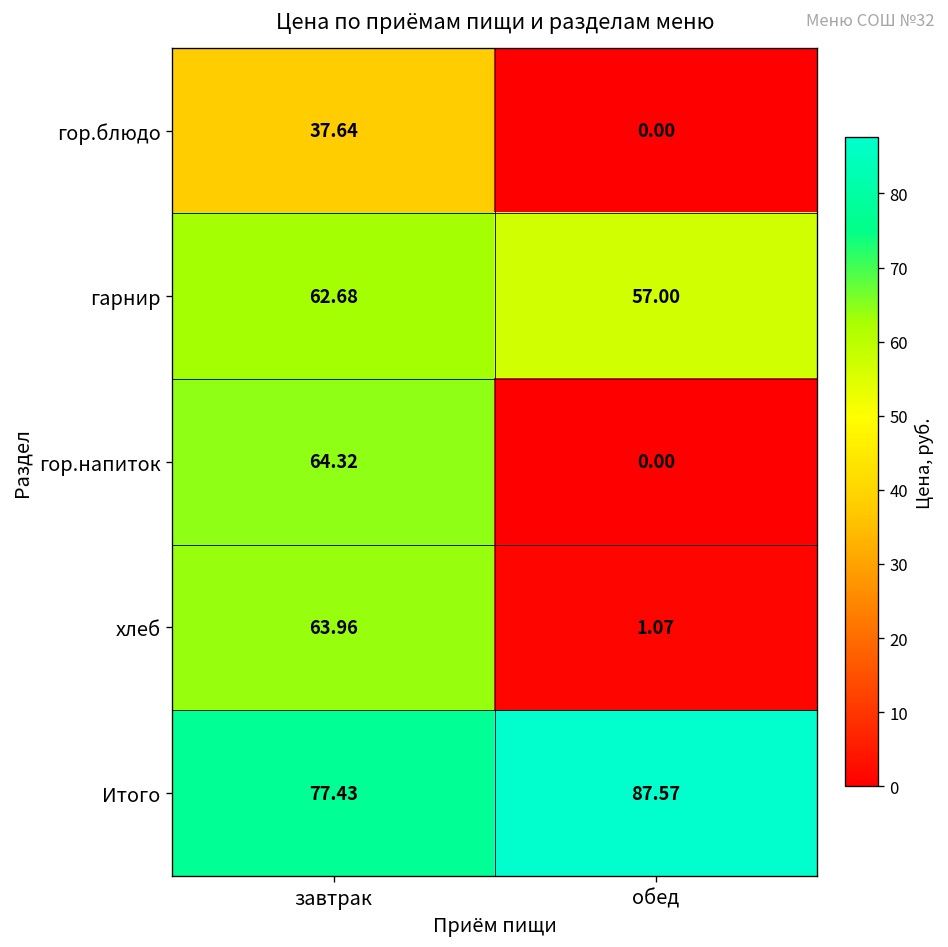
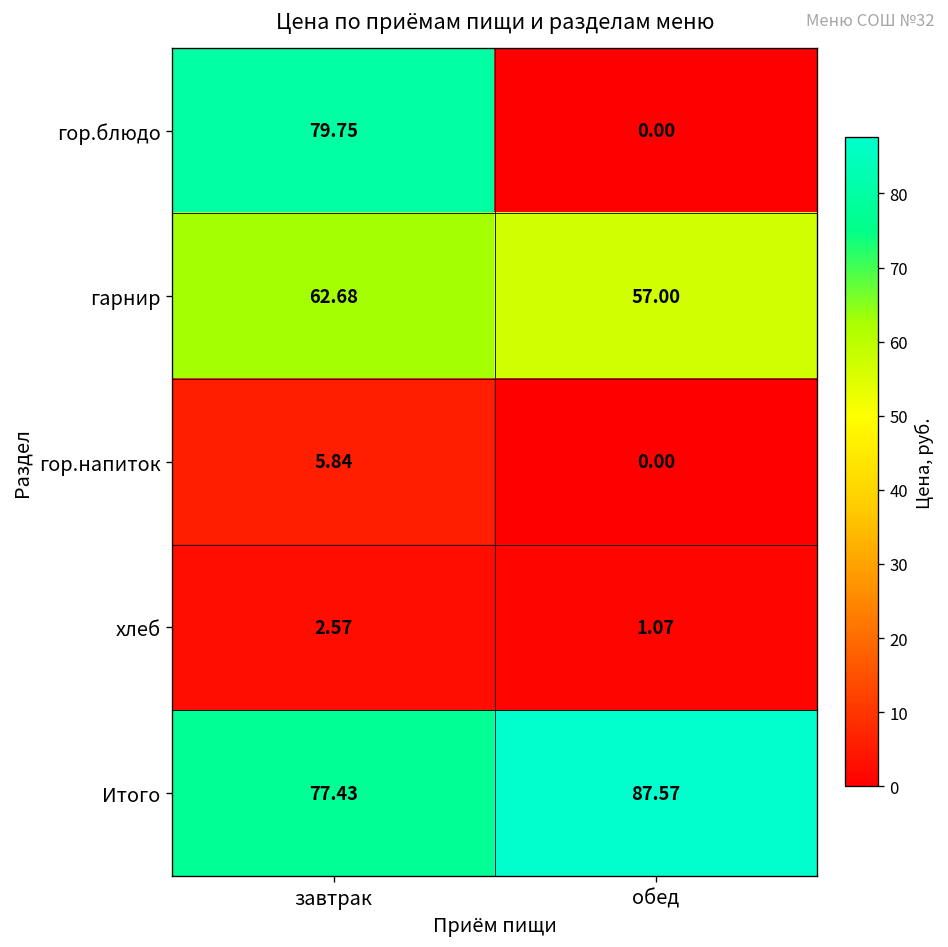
гор.блюдо, завтрак: 37.64 -> 79.75
гор.напиток, завтрак: 64.32 -> 5.84
хлеб, завтрак: 63.96 -> 2.57
